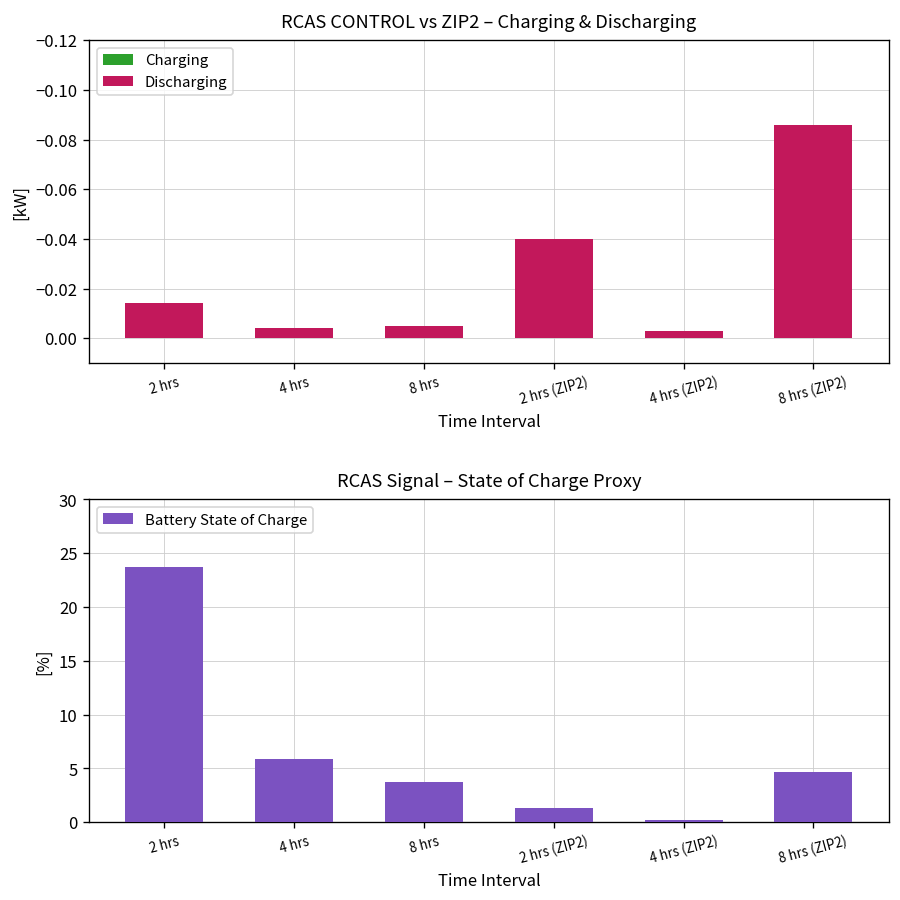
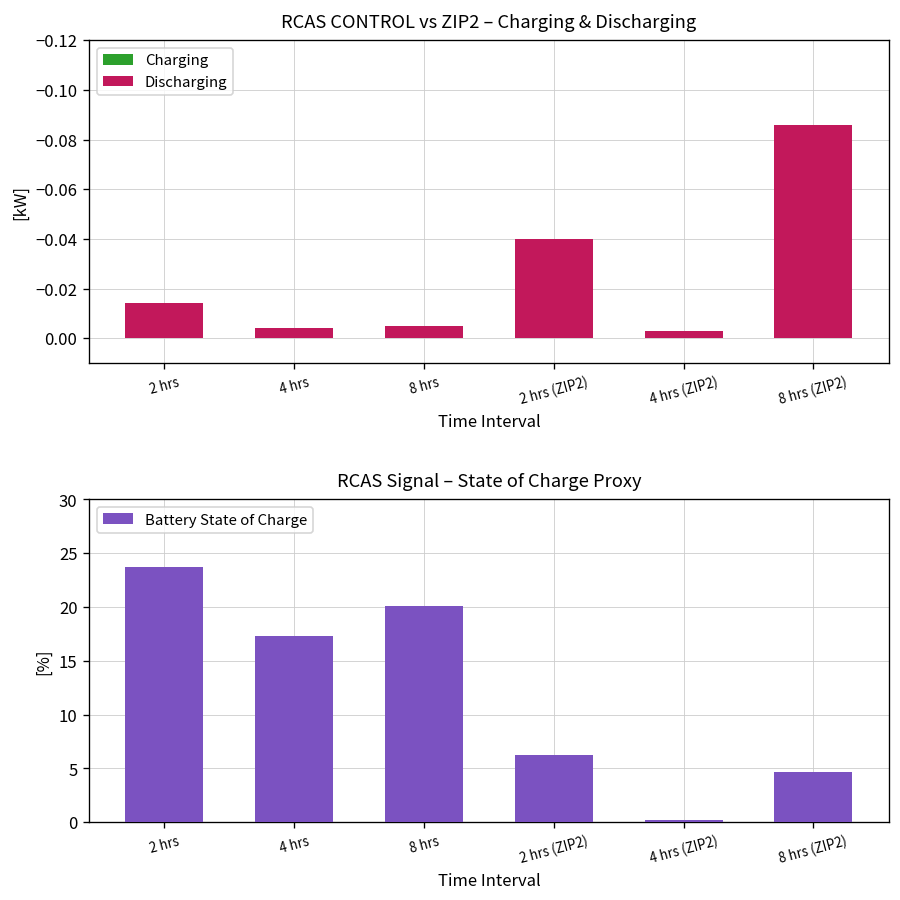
RCAS Signal – State of Charge Proxy, 4 hrs: 6 -> 17
RCAS Signal – State of Charge Proxy, 8 hrs: 4 -> 20
RCAS Signal – State of Charge Proxy, 2 hrs (ZIP2): 1 -> 6
